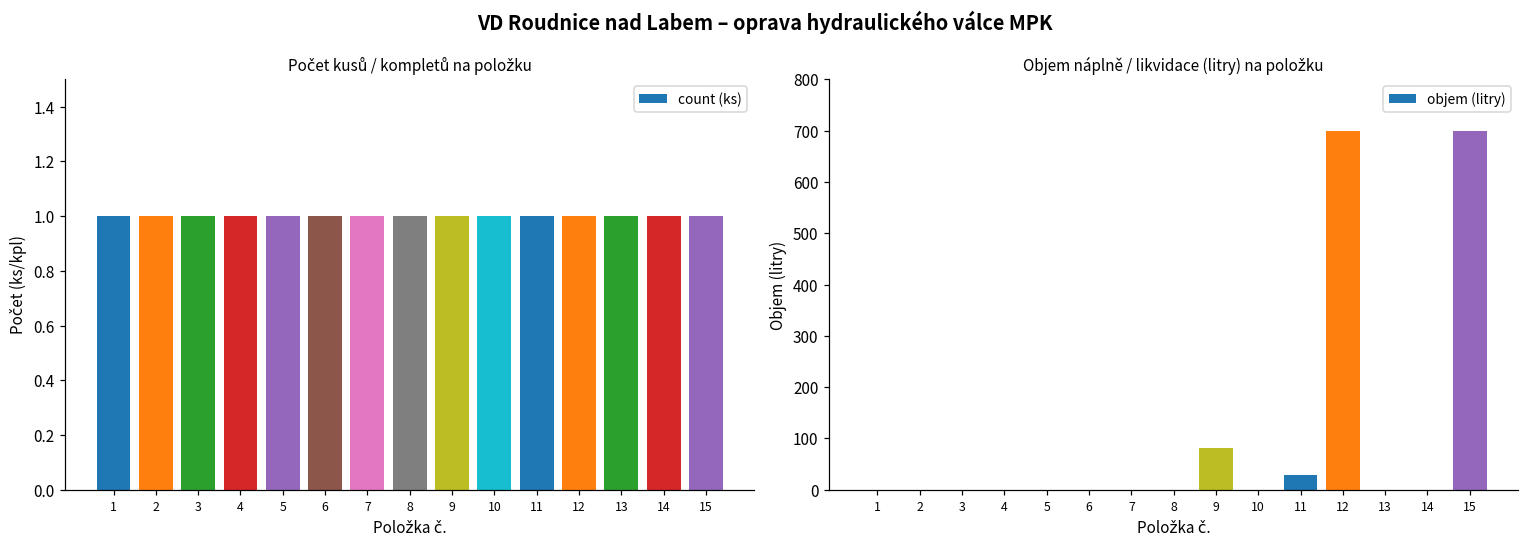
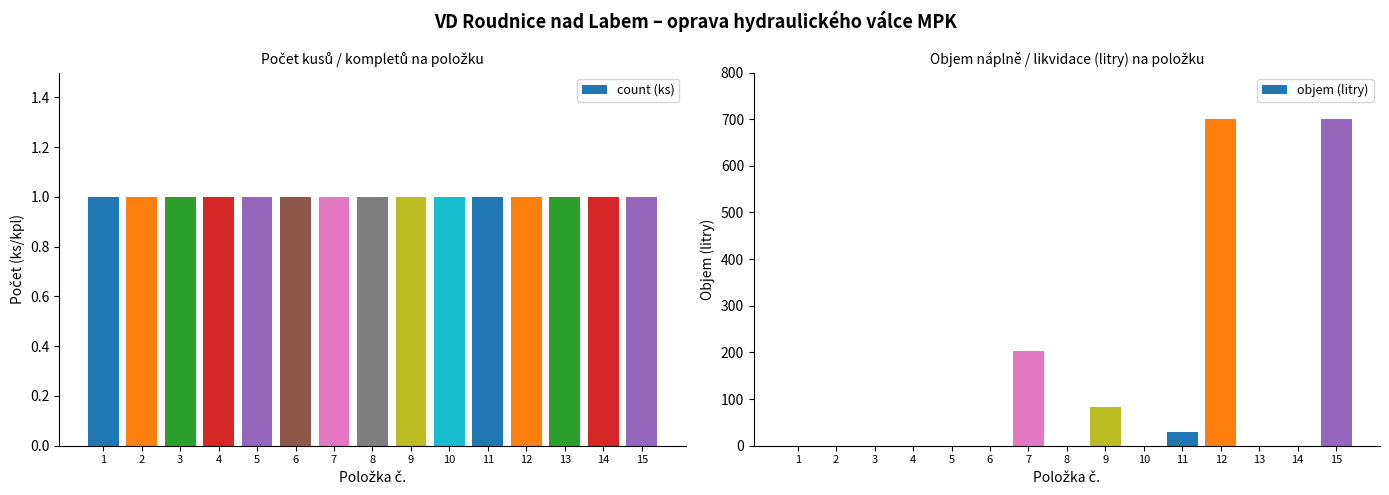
Objem náplně / likvidace (litry) na položku, 7: 0 -> 200
